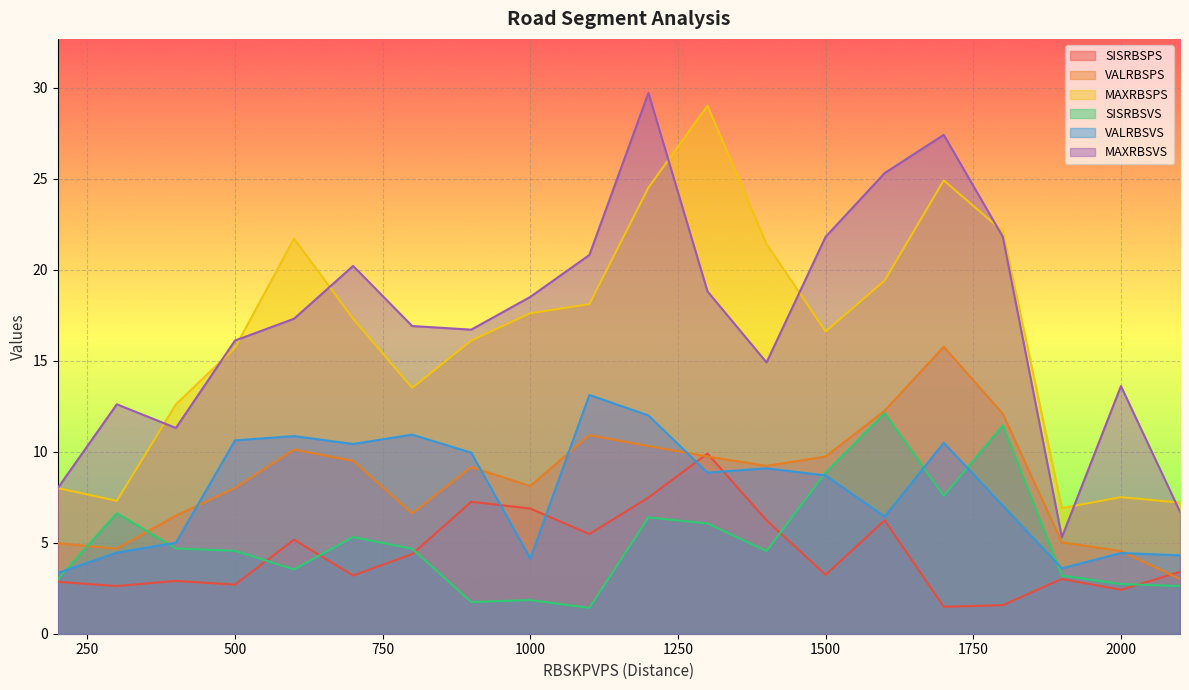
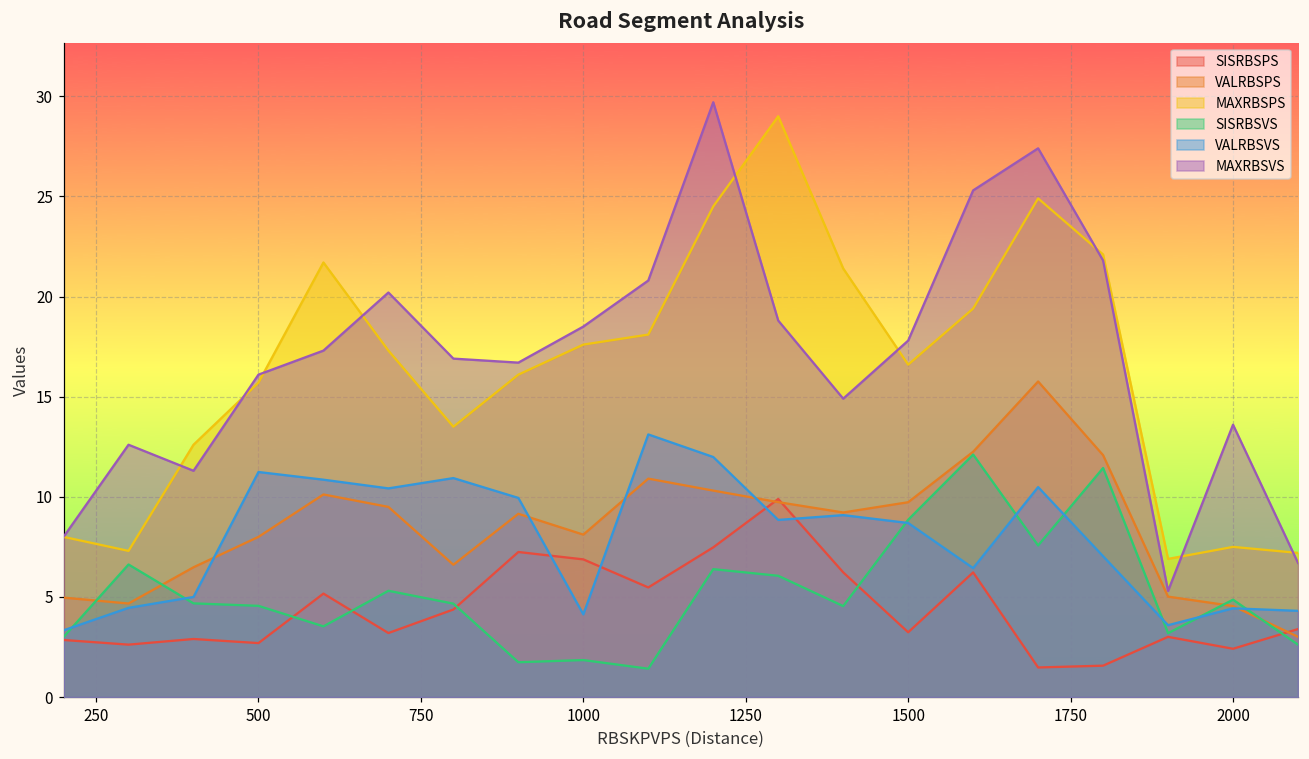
VALRBSVS, 500: 10.6 -> 11.2
MAXRBSVS, 1500: 21.8 -> 17.8
SISRBSVS, 2000: 2.7 -> 4.9
